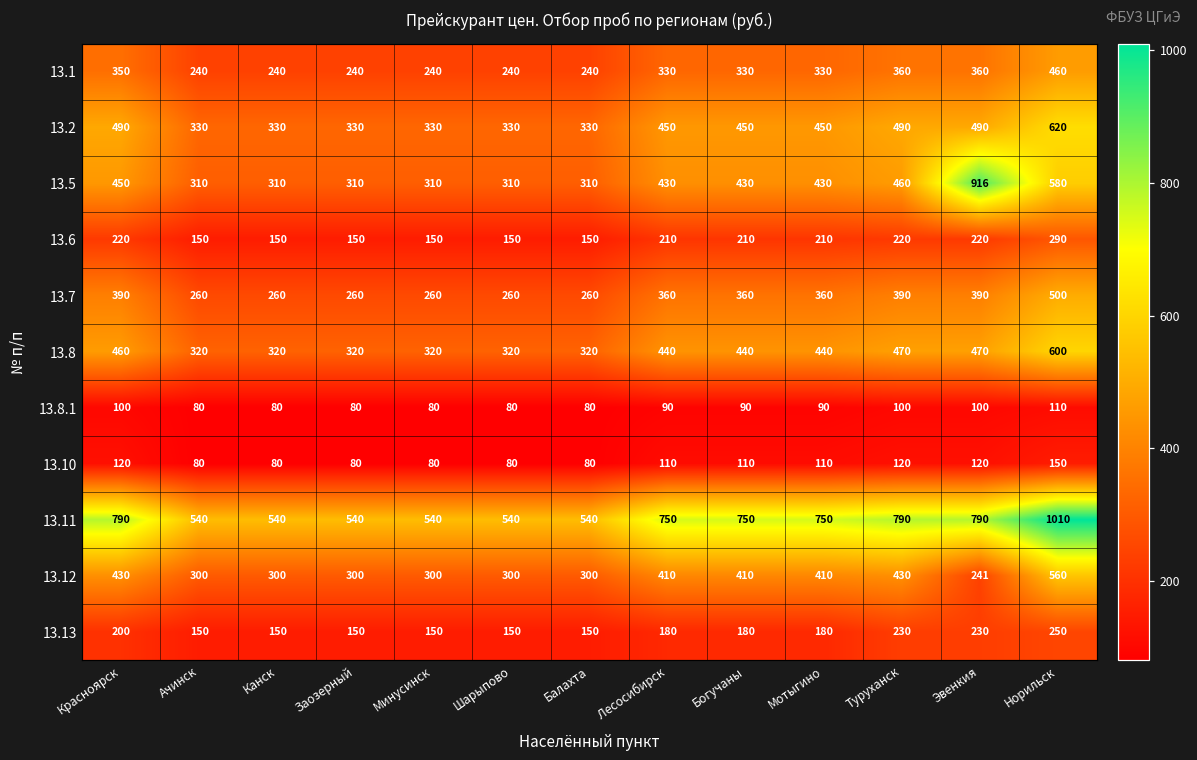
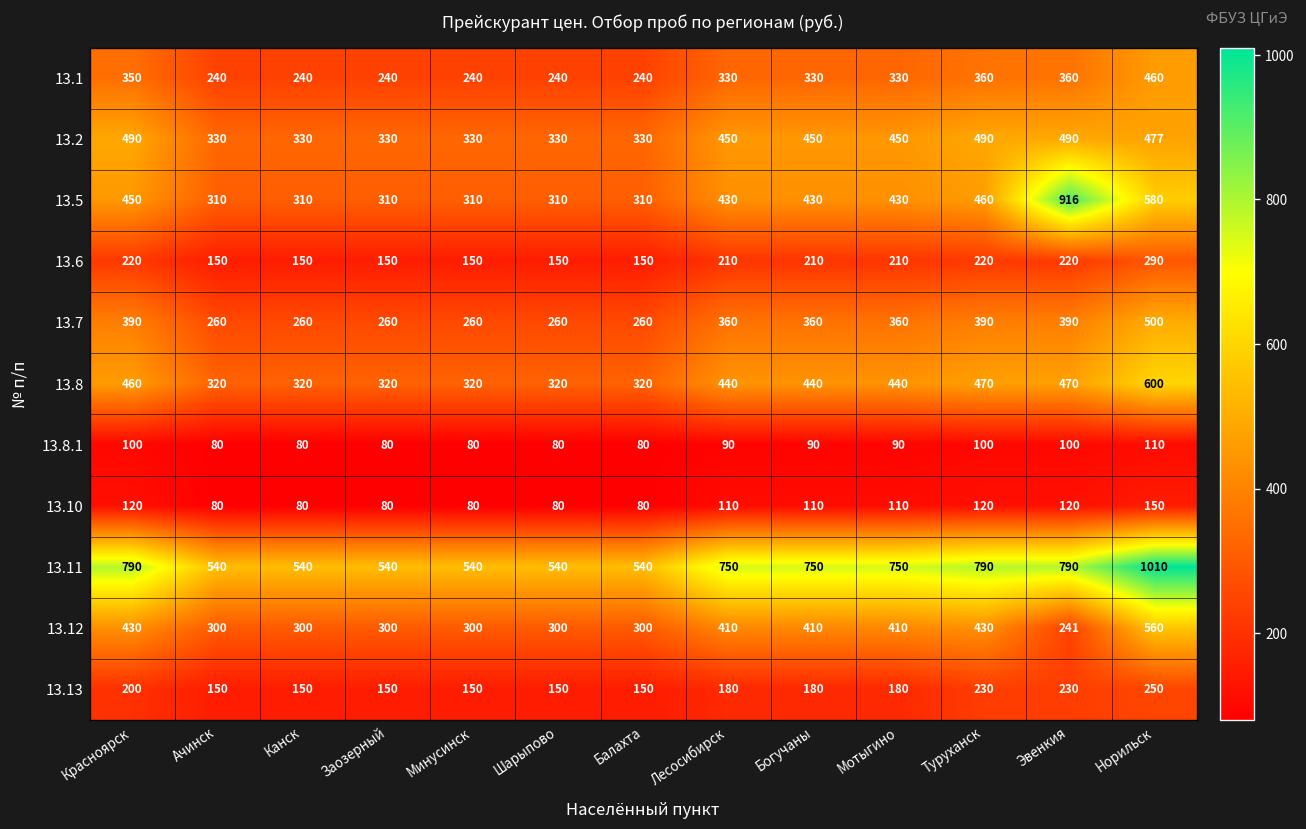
13.2, Норильск: 620 -> 477
